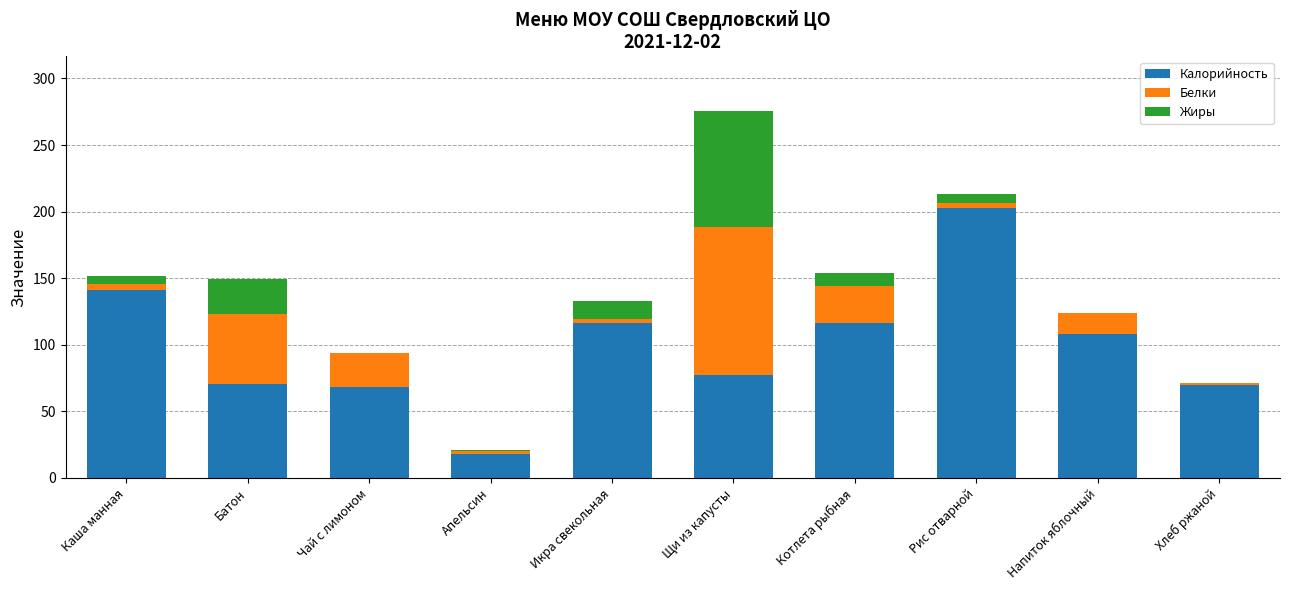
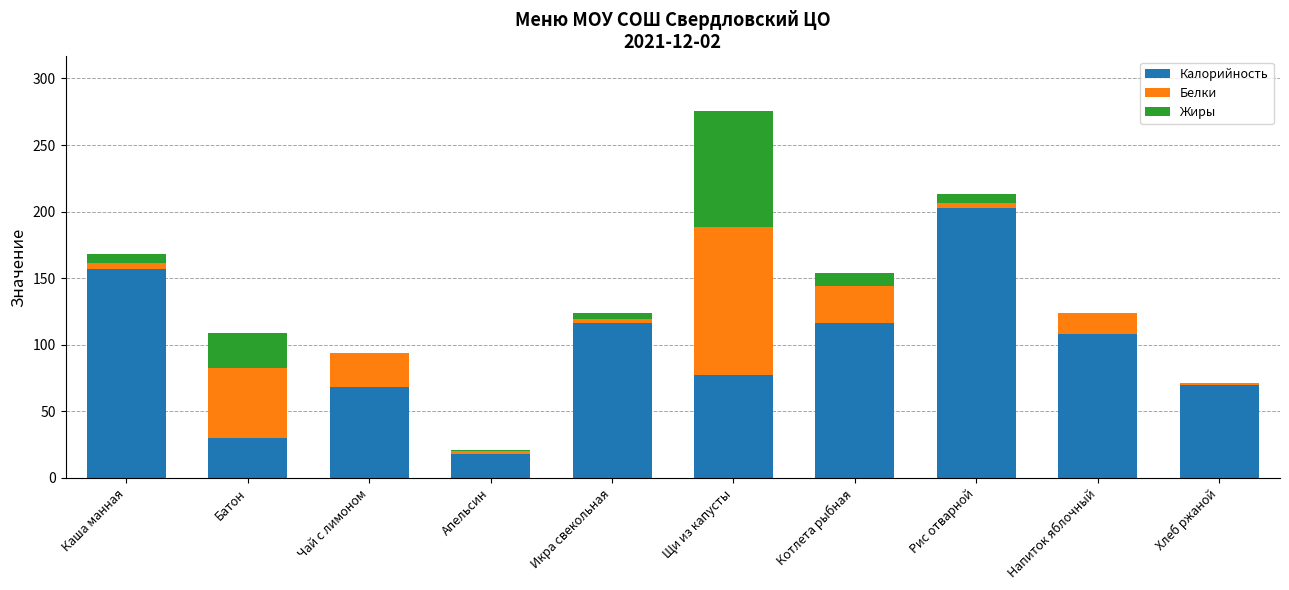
Калорийность, Каша манная: 141 -> 157
Калорийность, Батон: 71 -> 30
Жиры, Икра свекольная: 14 -> 5
